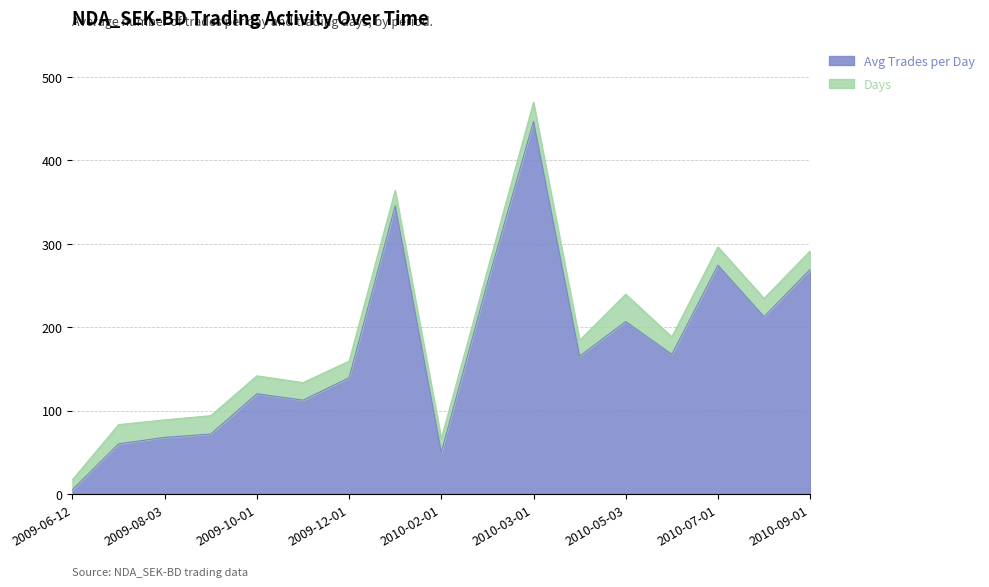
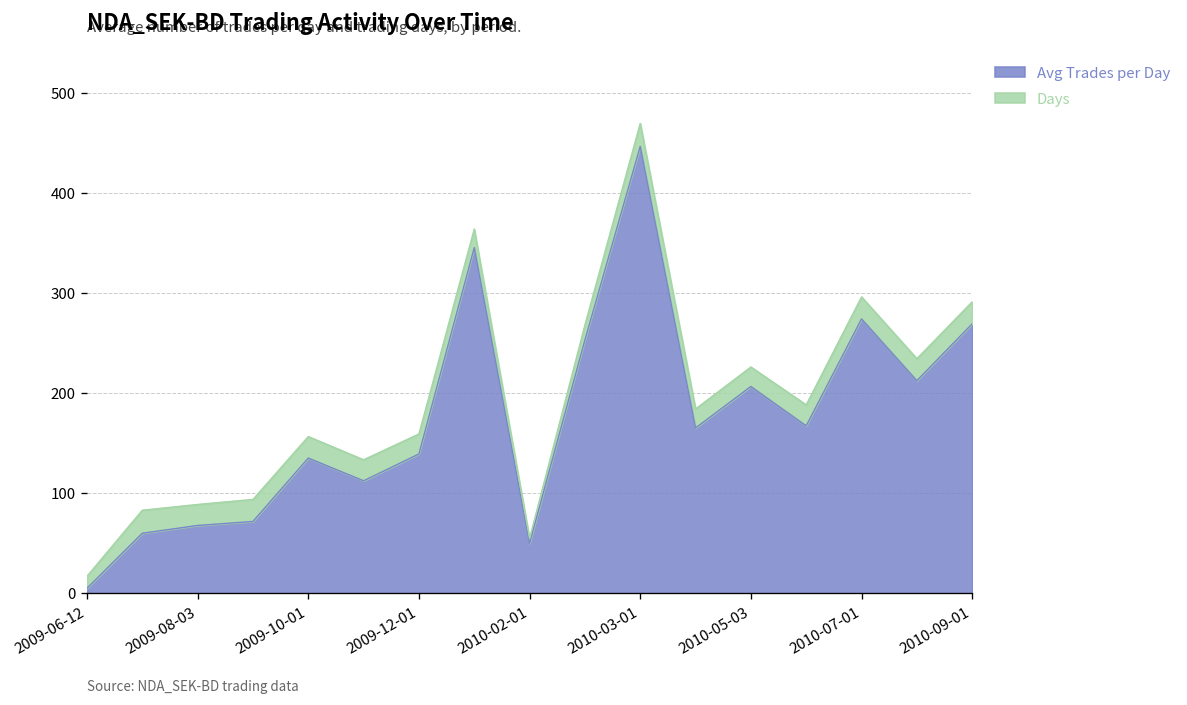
Avg Trades per Day, 2009-10-01: 120 -> 140
Days, 2010-02-01: 20 -> 10
Days, 2010-05-03: 30 -> 20
